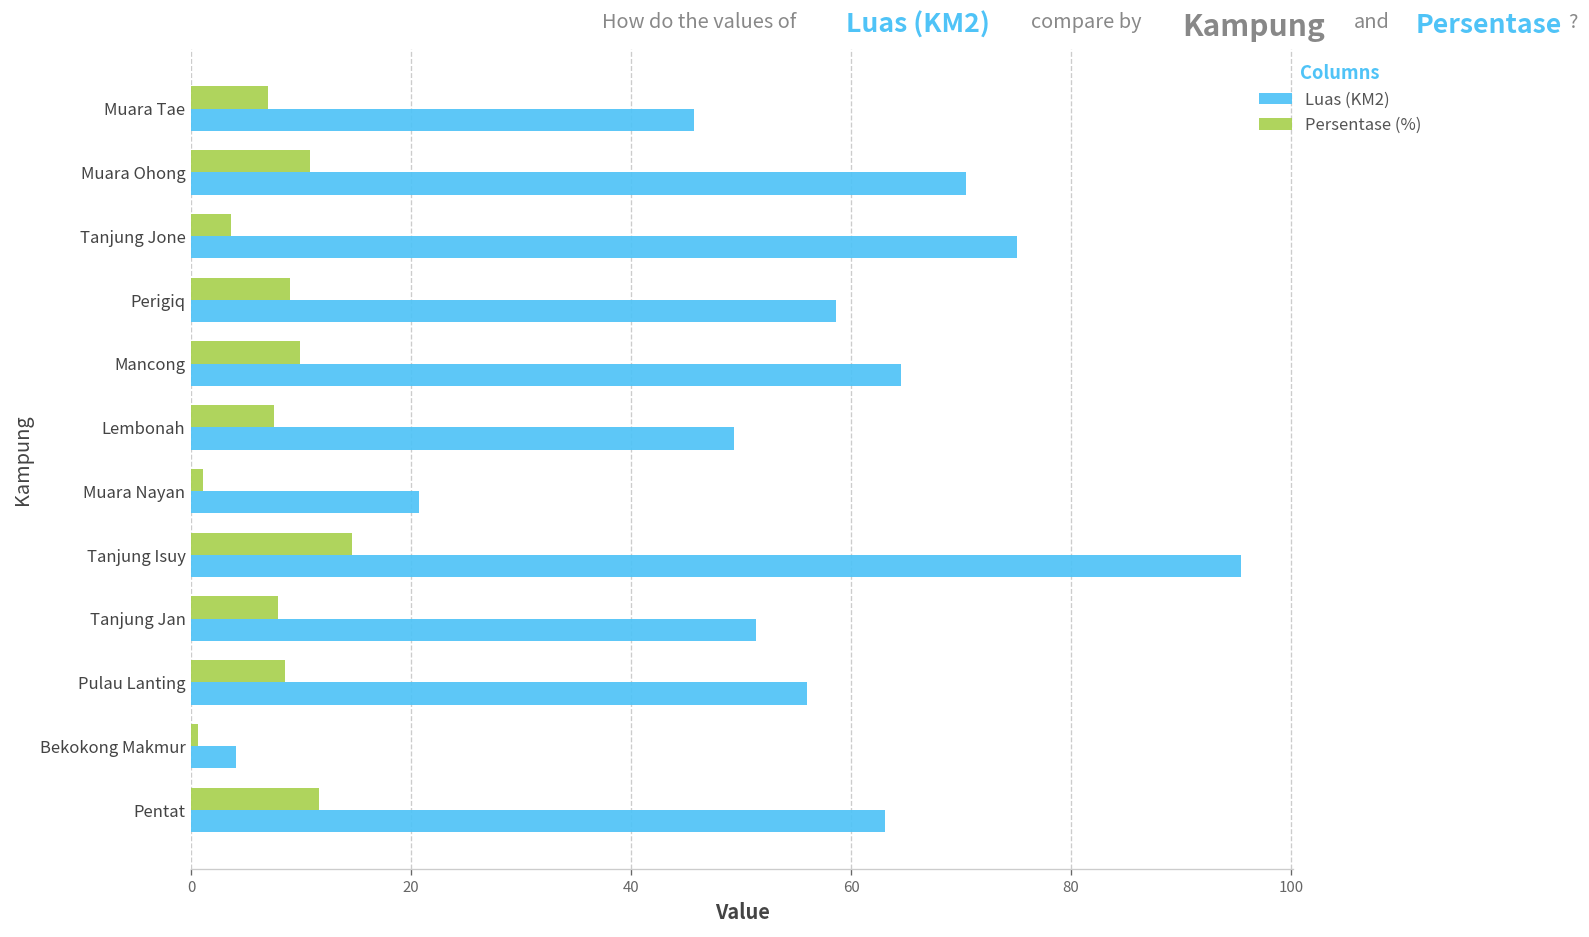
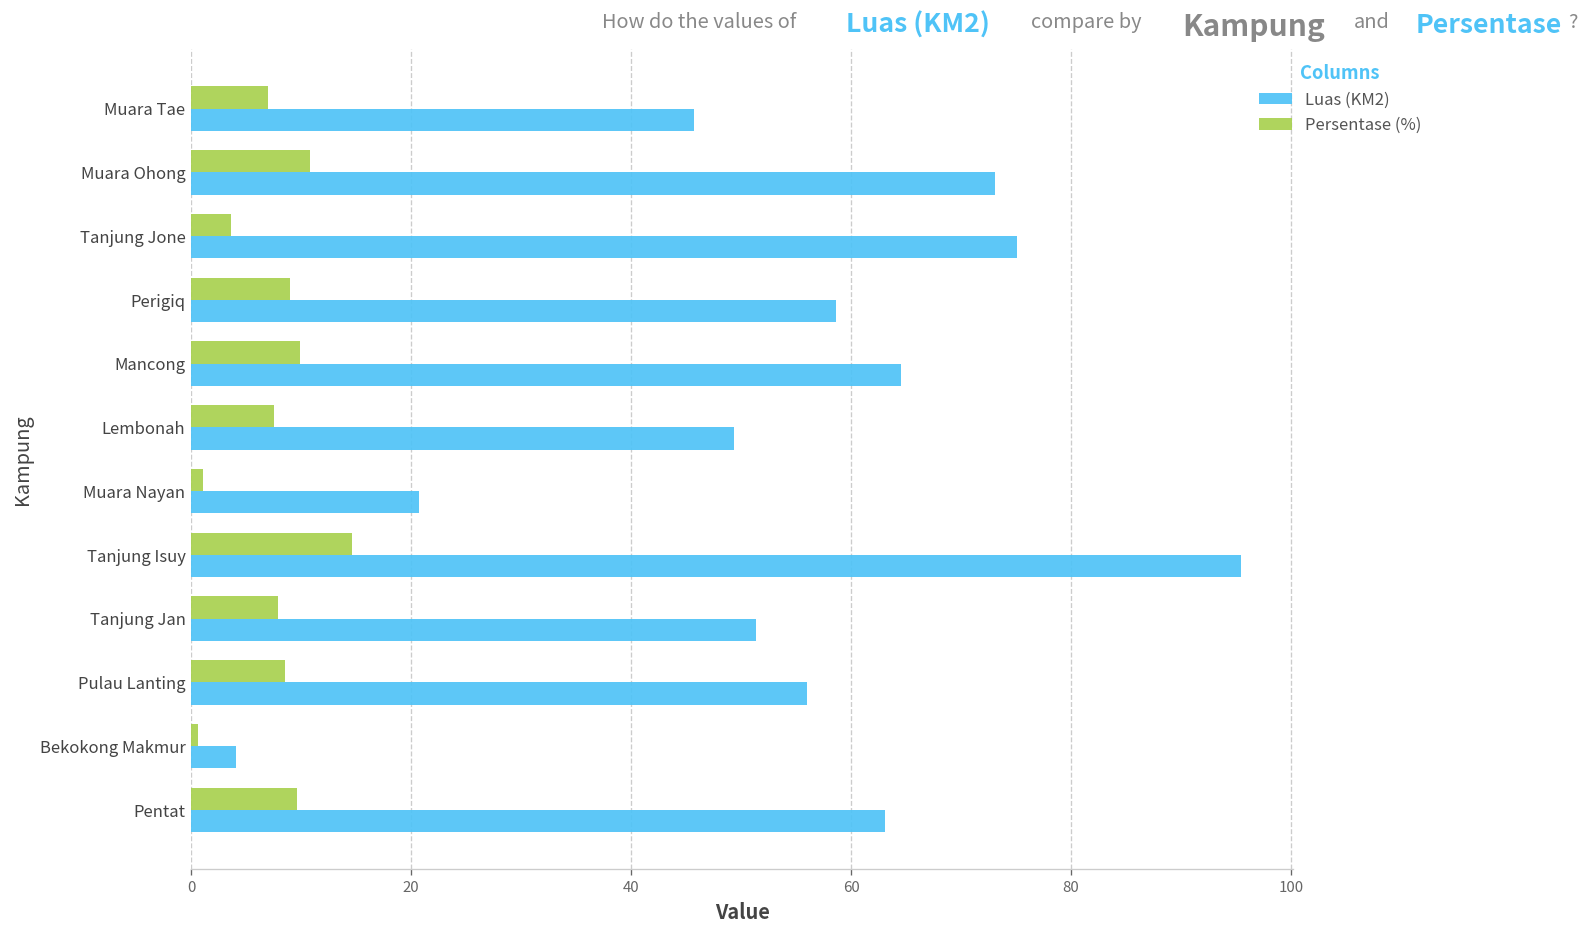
Luas (KM2), Muara Ohong: 70 -> 73
Persentase (%), Pentat: 12 -> 10
